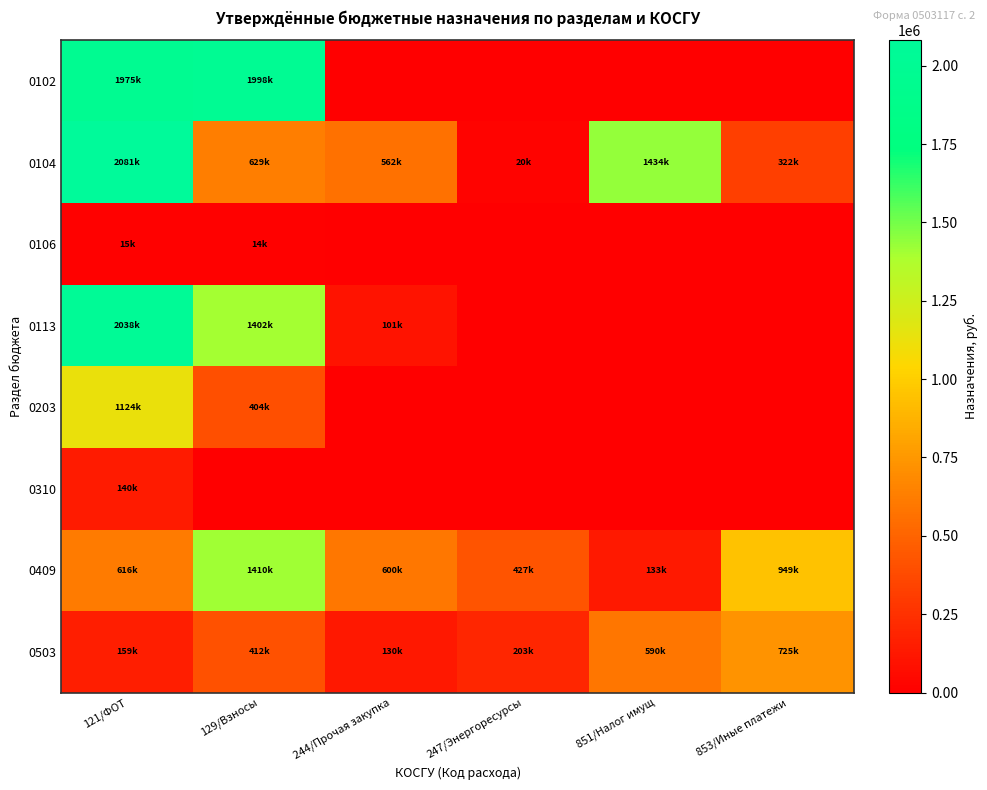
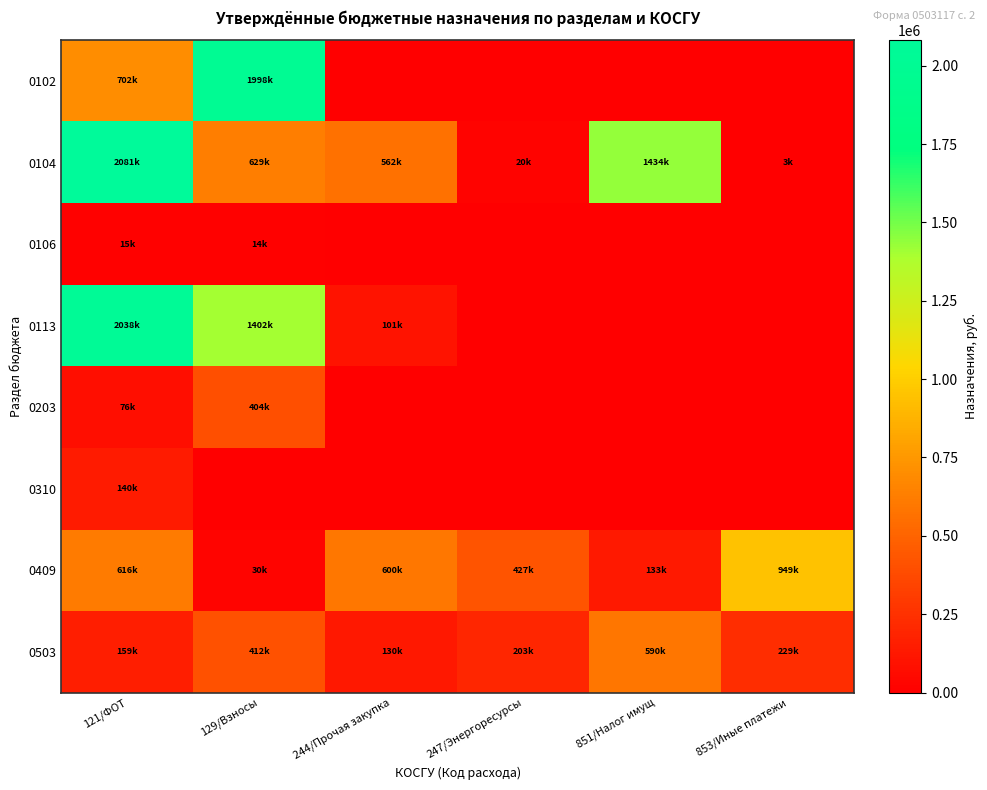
0102, 121/ФОТ: 1975k -> 702k
0104, 853/Иные платежи: 322k -> 3k
0203, 121/ФОТ: 1124k -> 76k
0409, 129/Взносы: 1410k -> 30k
0503, 853/Иные платежи: 725k -> 229k
